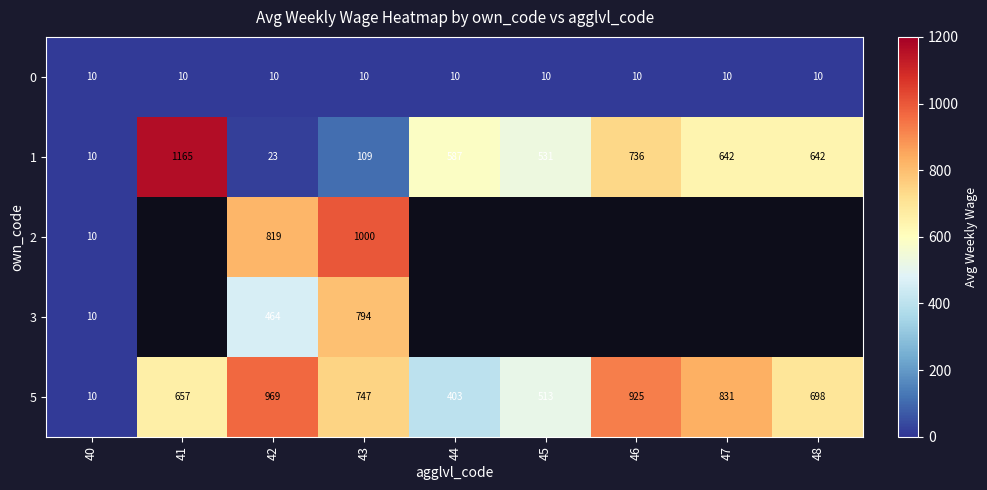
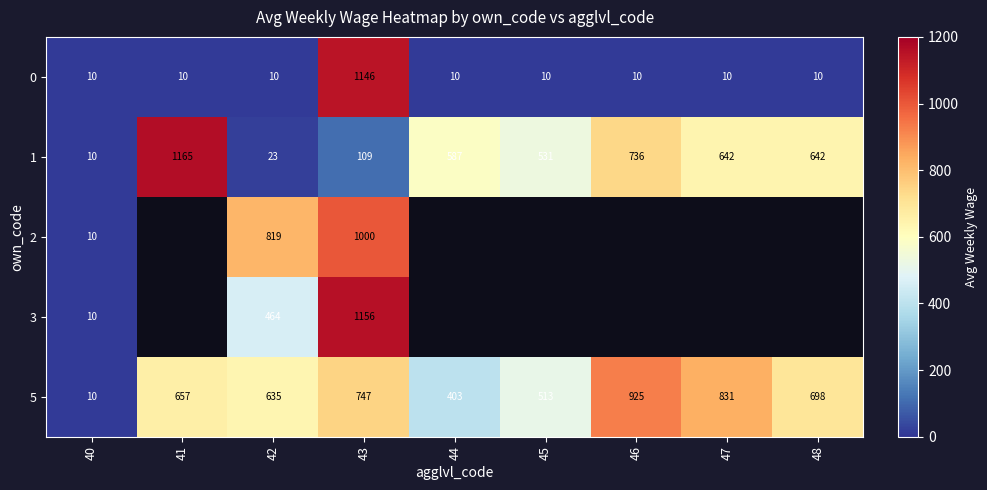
0, 43: 10 -> 1146
3, 43: 794 -> 1156
5, 42: 969 -> 635
